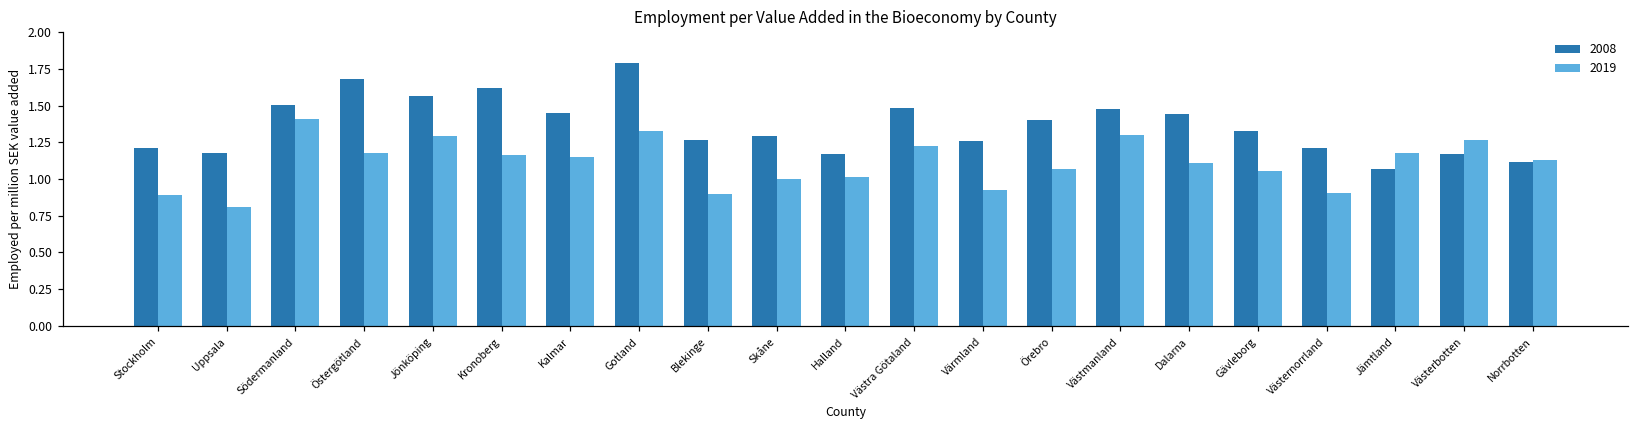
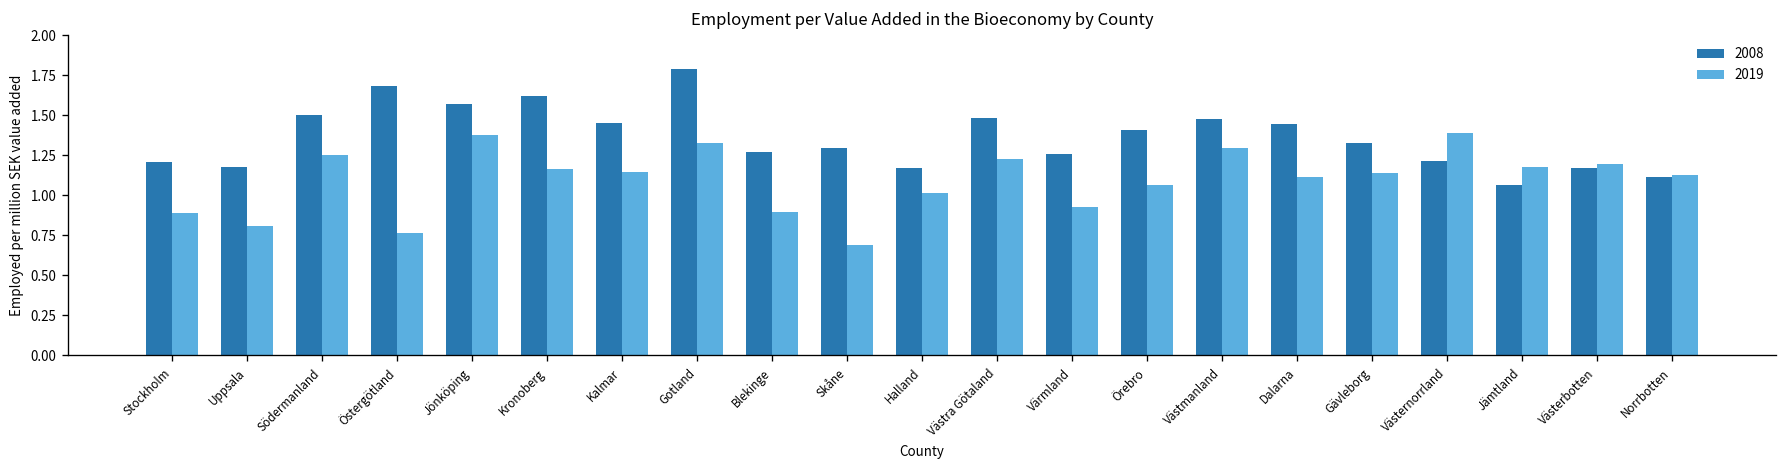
2019, Södermanland: 1.41 -> 1.25
2019, Östergötland: 1.18 -> 0.77
2019, Jönköping: 1.29 -> 1.37
2019, Skåne: 1.00 -> 0.69
2019, Gävleborg: 1.06 -> 1.14
2019, Västernorrland: 0.91 -> 1.39
2019, Västerbotten: 1.26 -> 1.19
